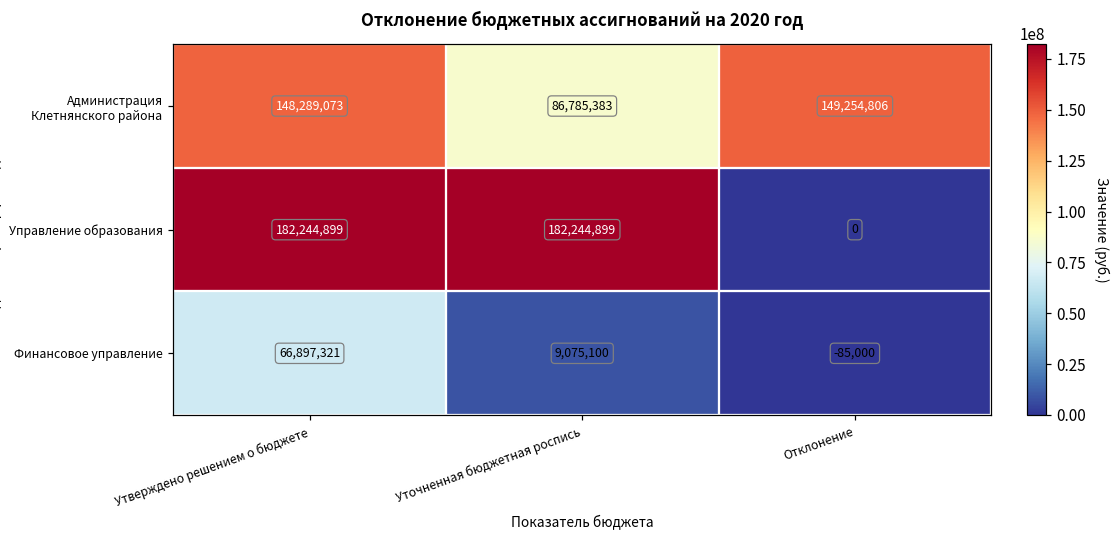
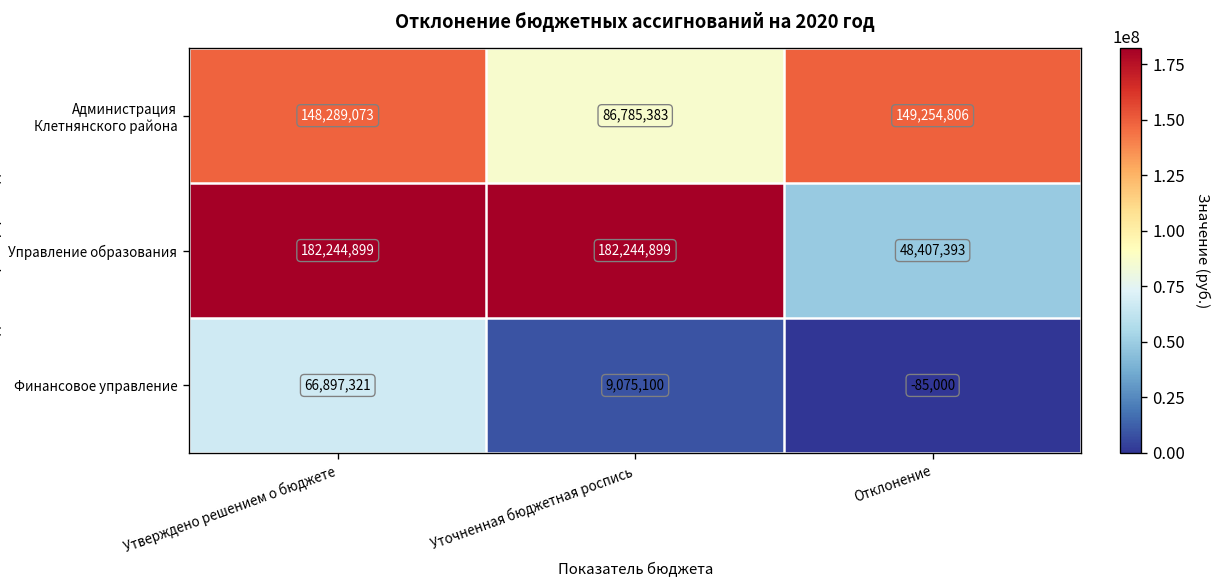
Управление образования, Отклонение: 0 -> 48,407,393
